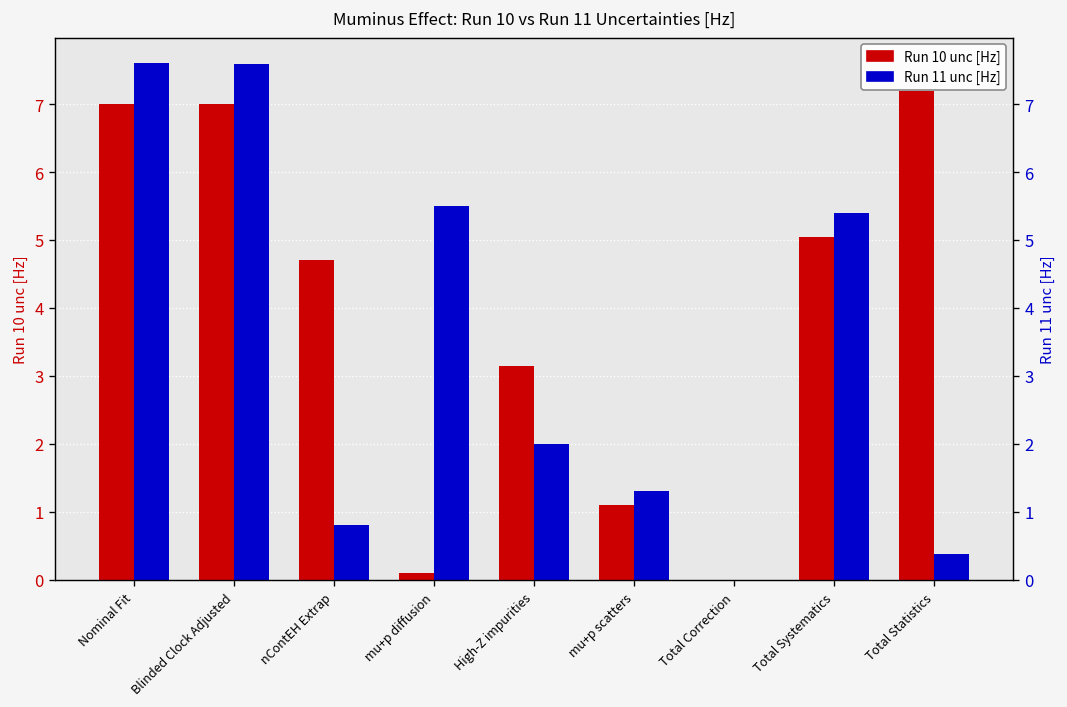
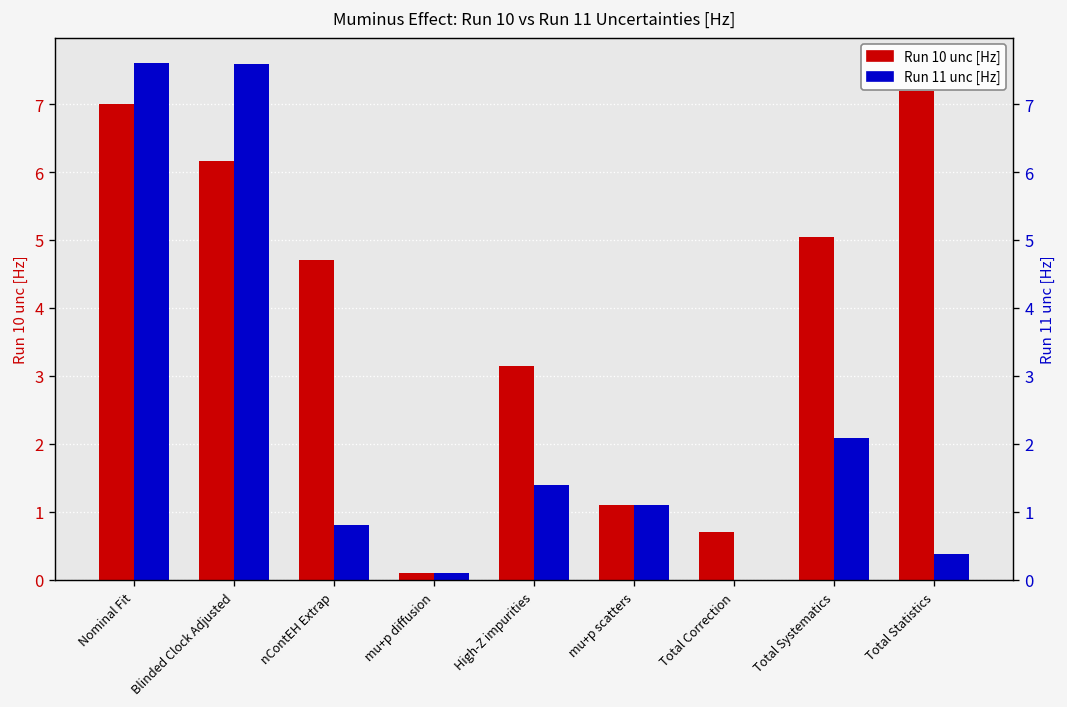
Run 10 unc [Hz], Blinded Clock Adjusted: 7.0 -> 6.2
Run 11 unc [Hz], mu+p diffusion: 5.5 -> 0.1
Run 11 unc [Hz], High-Z impurities: 2.0 -> 1.4
Run 11 unc [Hz], mu+p scatters: 1.3 -> 1.1
Run 10 unc [Hz], Total Correction: 0.0 -> 0.7
Run 11 unc [Hz], Total Systematics: 5.4 -> 2.1
